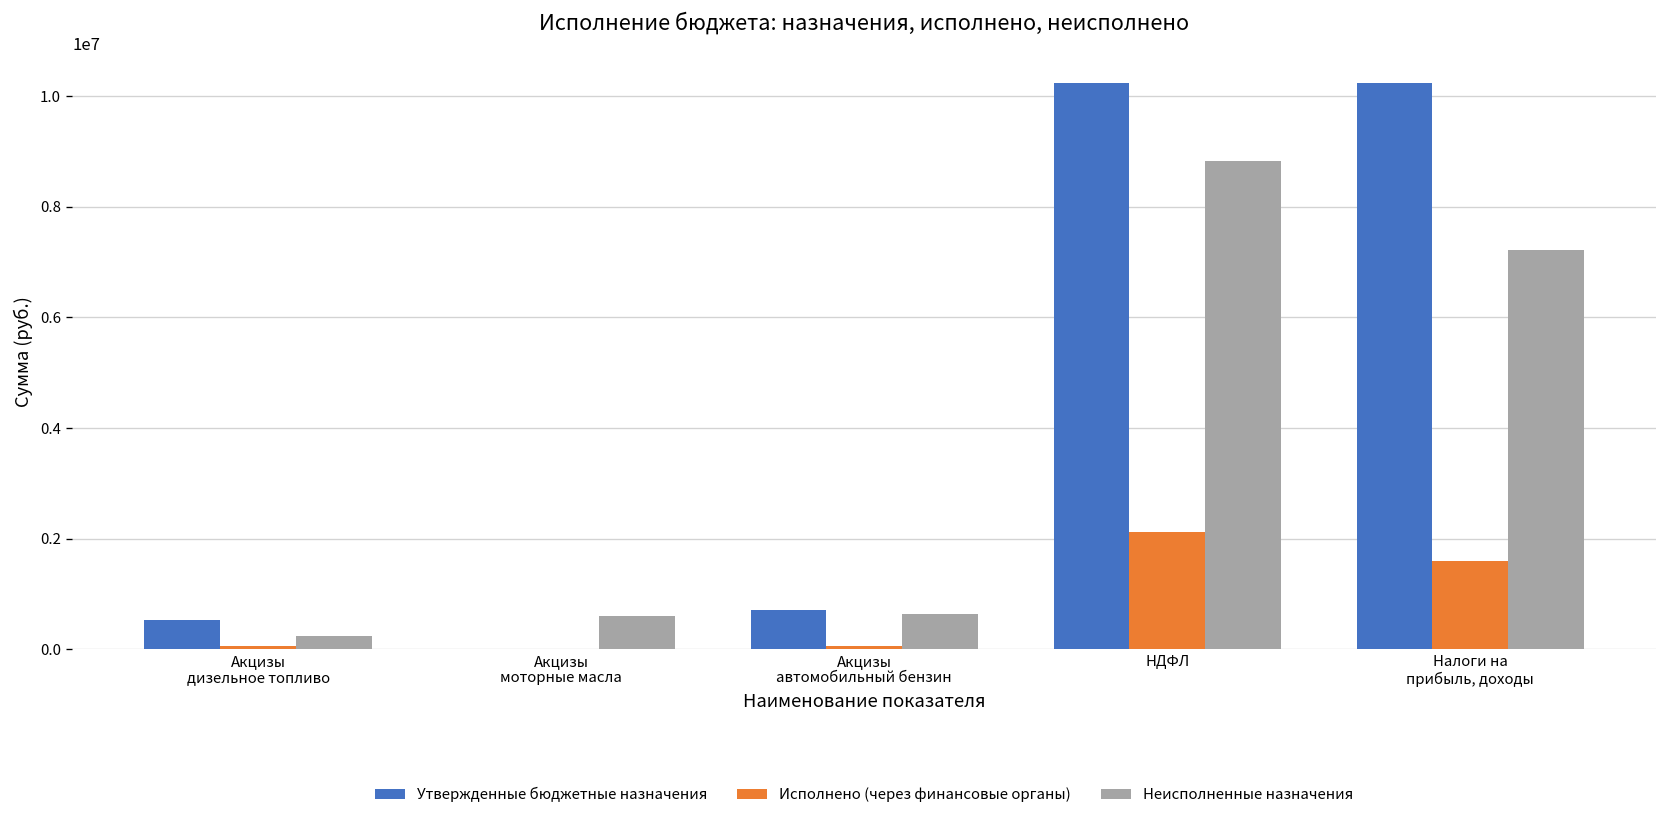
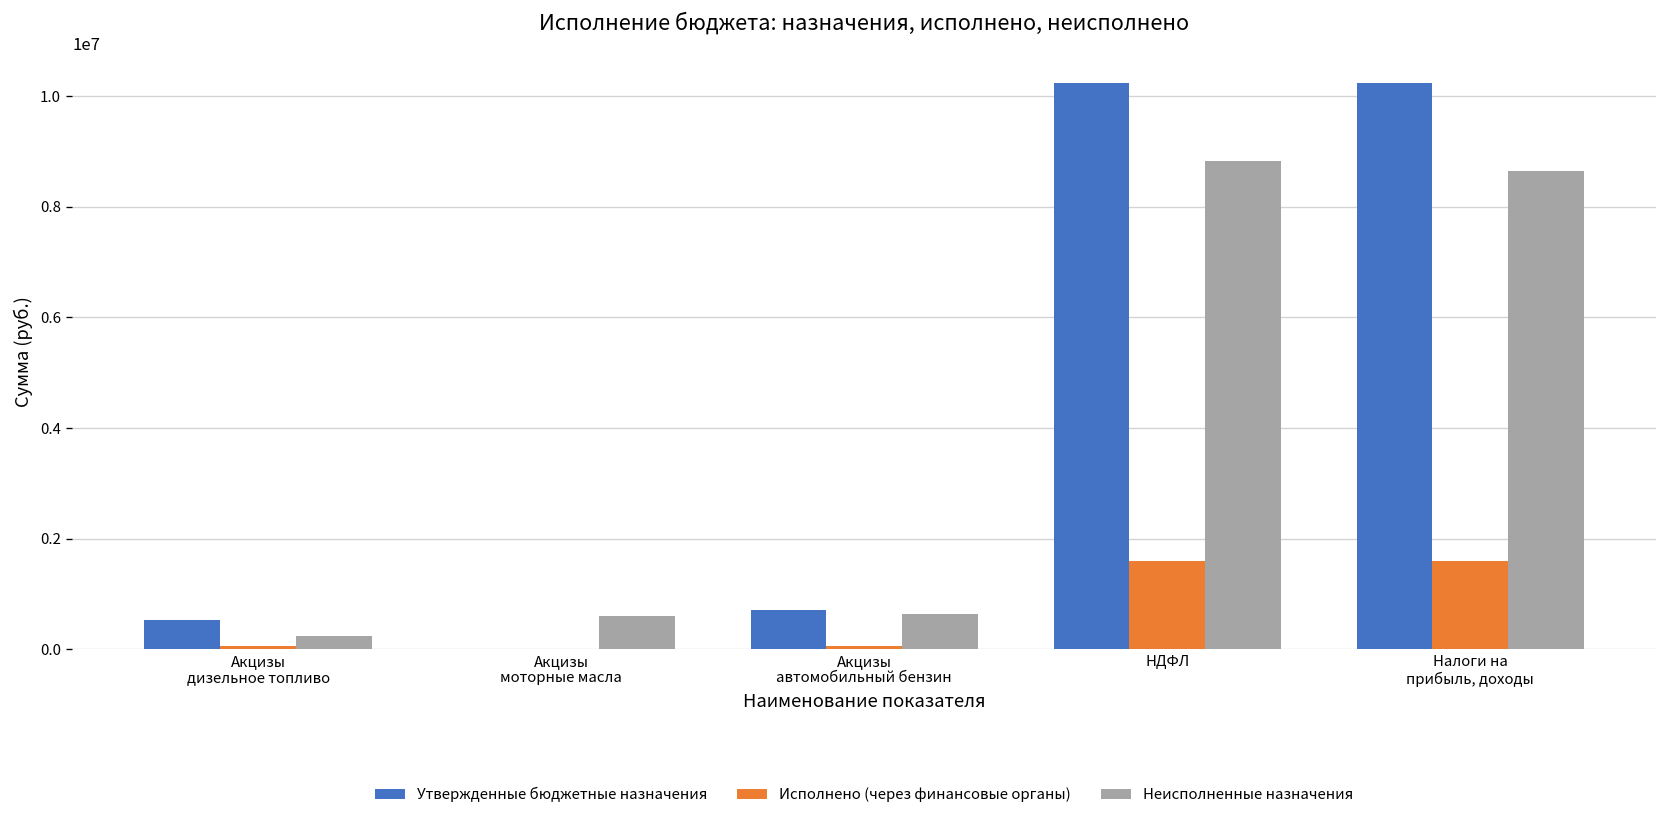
Исполнено (через финансовые органы), НДФЛ: 2100000 -> 1600000
Неисполненные назначения, Налоги на прибыль, доходы: 7200000 -> 8600000
